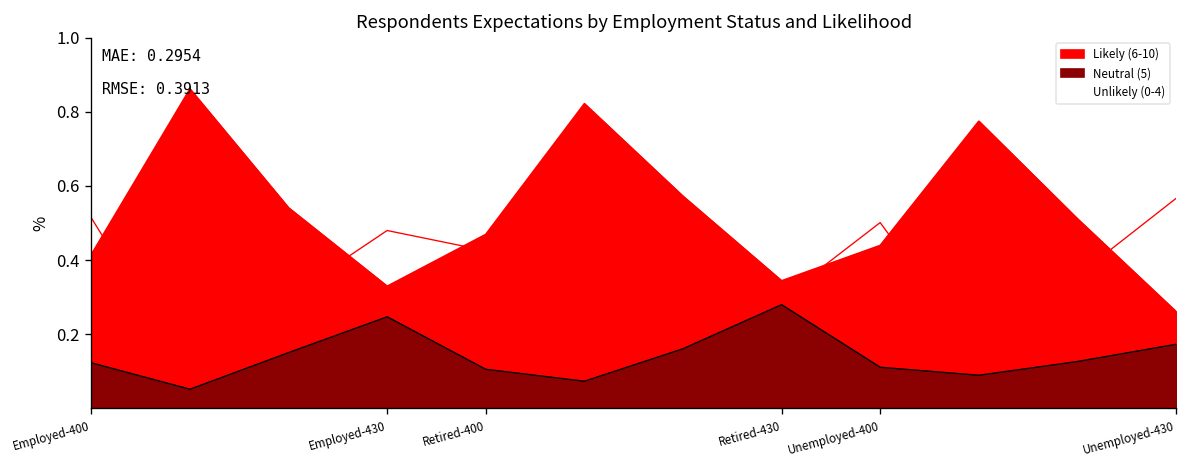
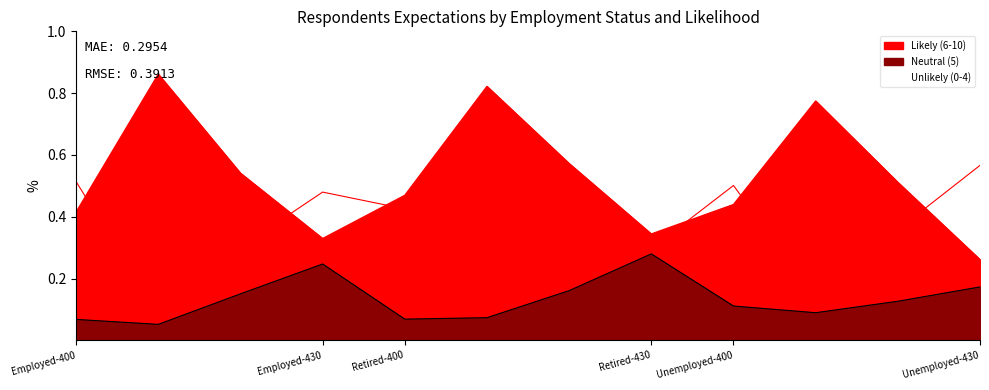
Neutral (5), Employed-400: 0.12 -> 0.07
Neutral (5), Retired-400: 0.11 -> 0.07
